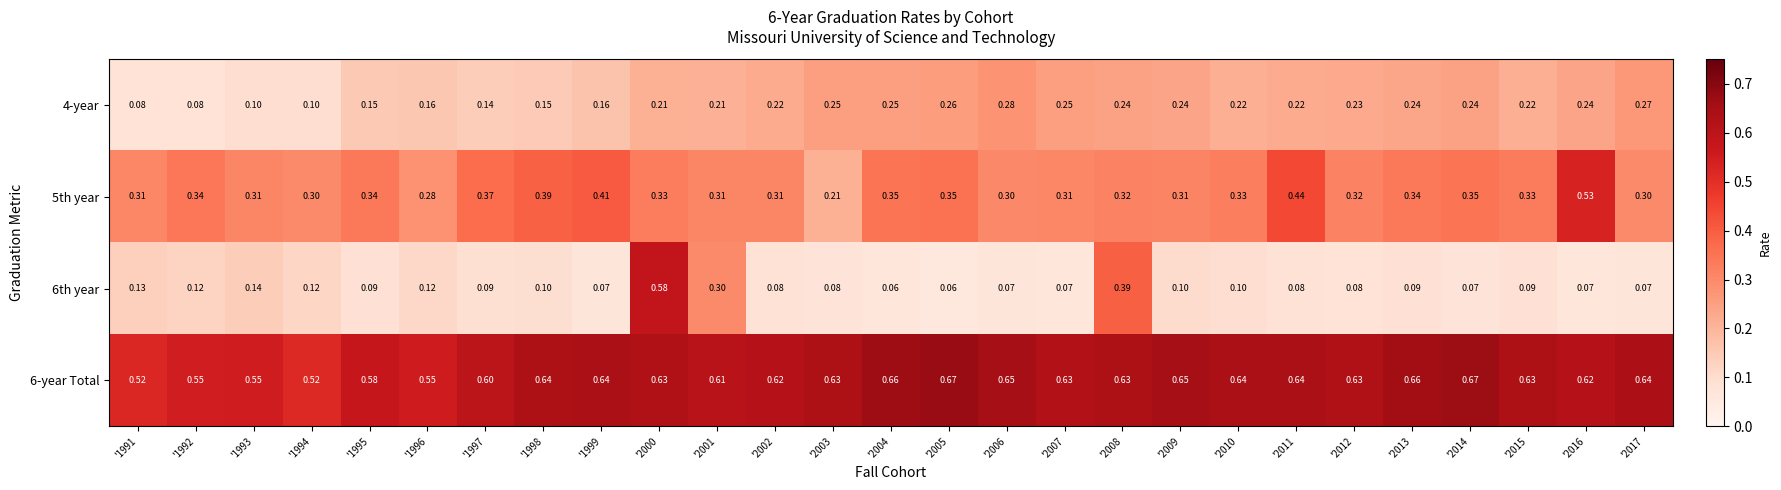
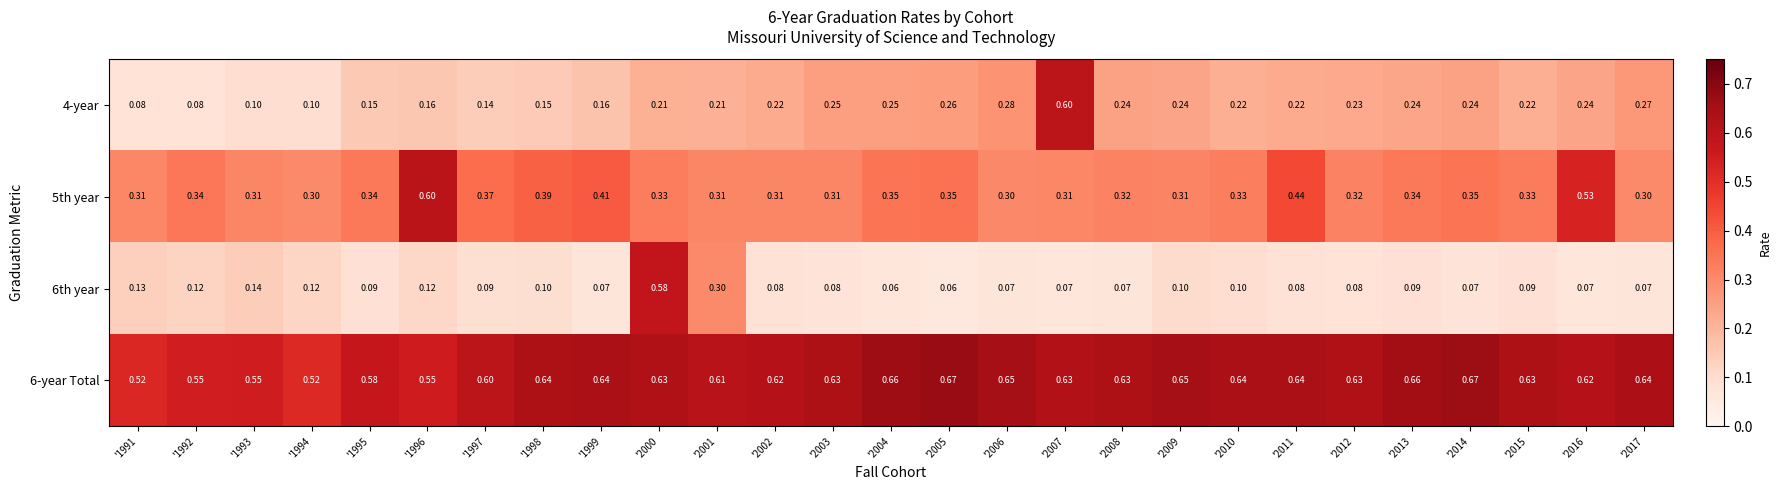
4-year, '2007: 0.25 -> 0.60
5th year, '1996: 0.28 -> 0.60
5th year, '2003: 0.21 -> 0.31
6th year, '2008: 0.39 -> 0.07
